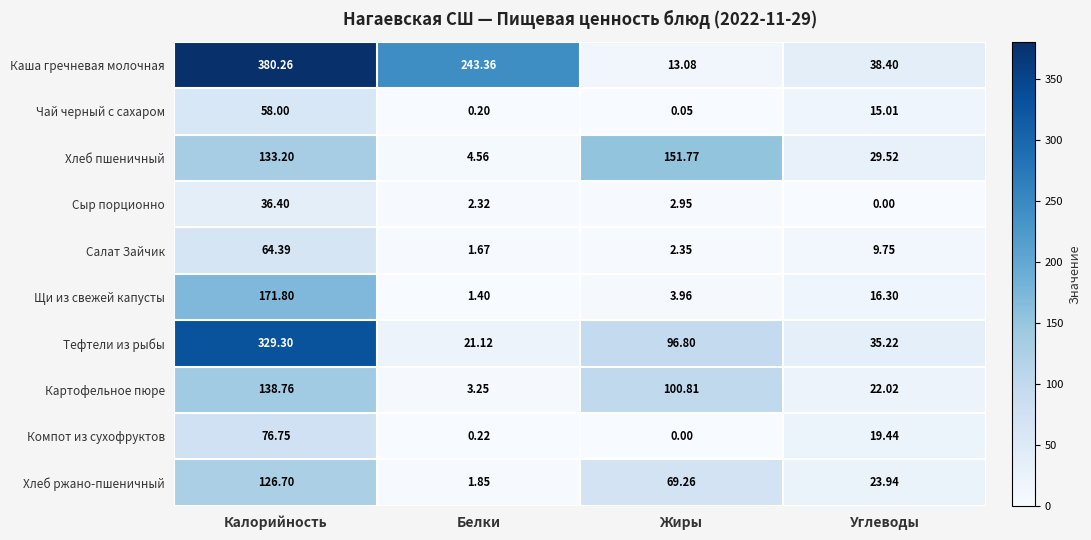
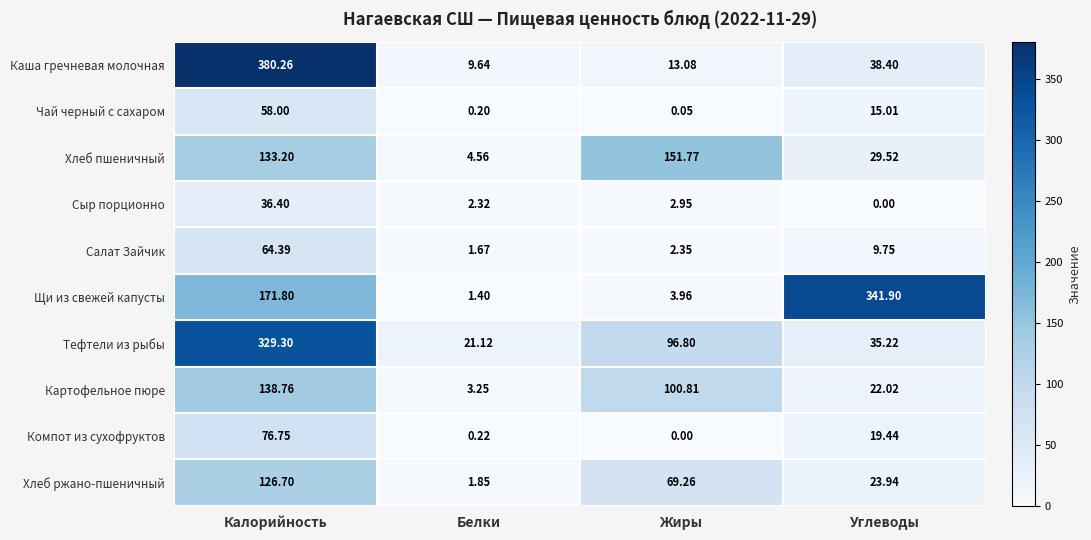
Каша гречневая молочная, Белки: 243.36 -> 9.64
Щи из свежей капусты, Углеводы: 16.30 -> 341.90
